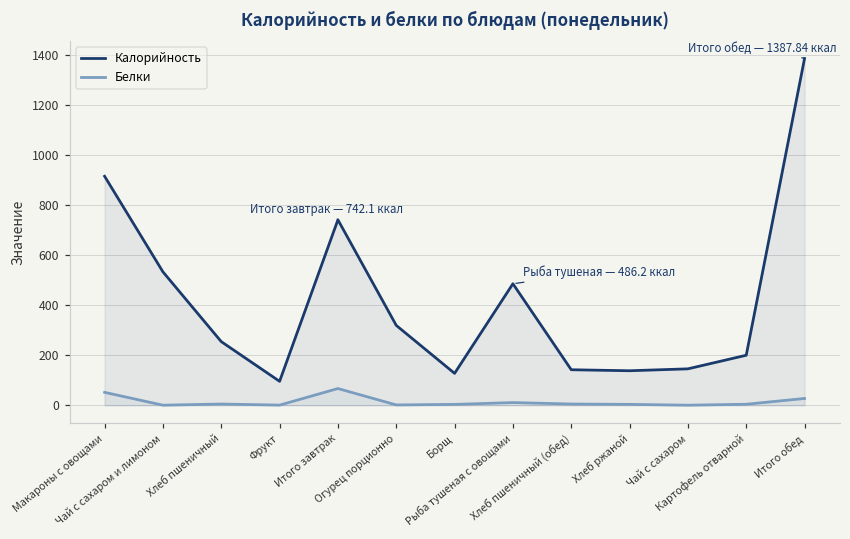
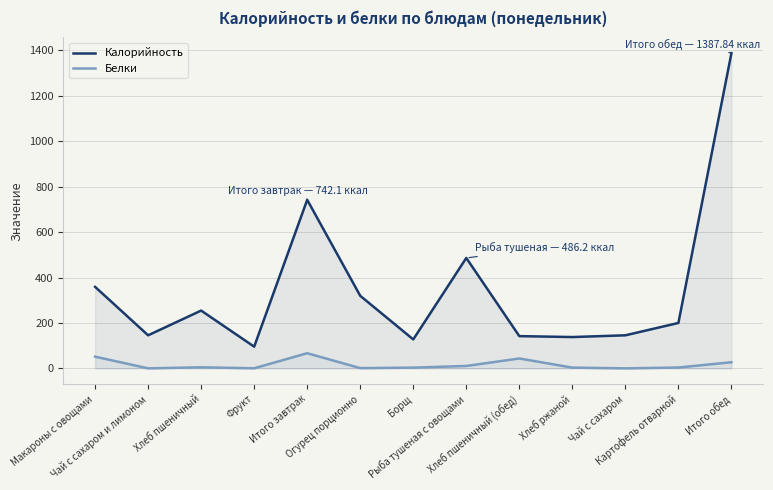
Калорийность, Макароны с овощами: 920 -> 360
Калорийность, Чай с сахаром и лимоном: 530 -> 150
Белки, Хлеб пшеничный (обед): 0 -> 40
